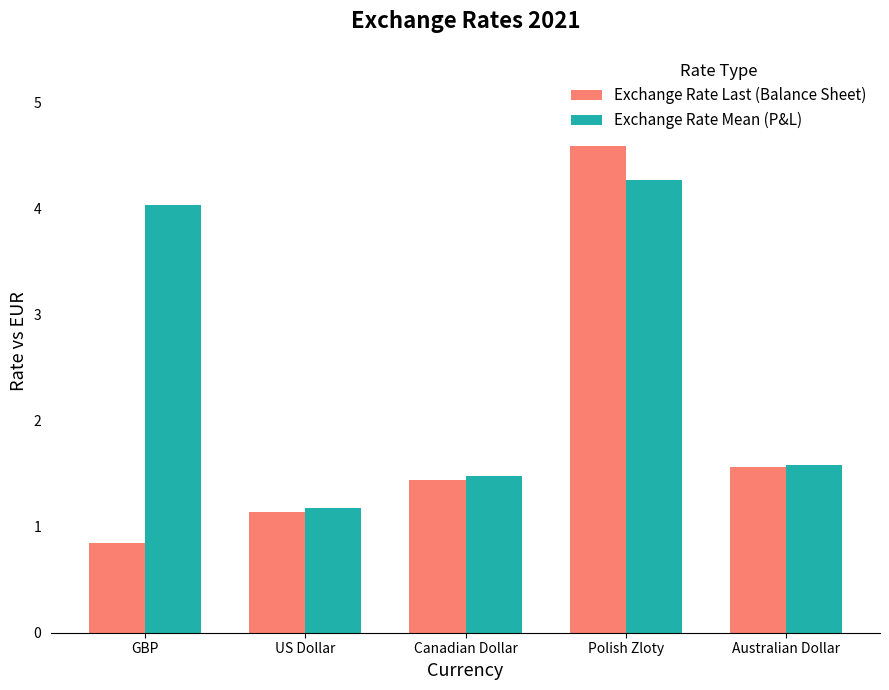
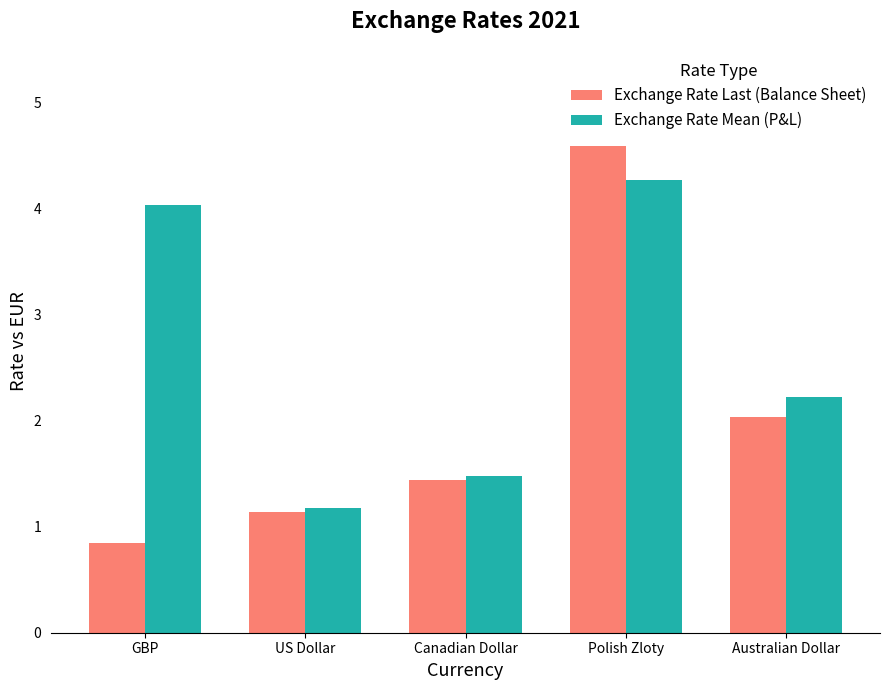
Exchange Rate Last (Balance Sheet), Australian Dollar: 1.56 -> 2.03
Exchange Rate Mean (P&L), Australian Dollar: 1.58 -> 2.22
